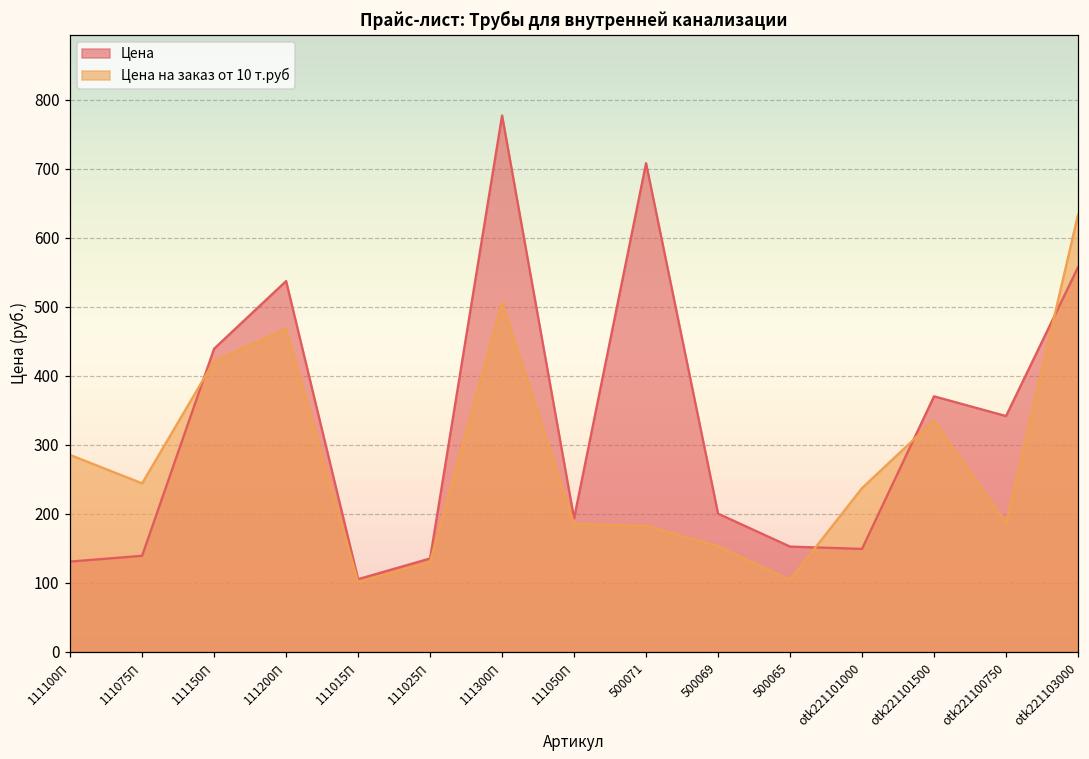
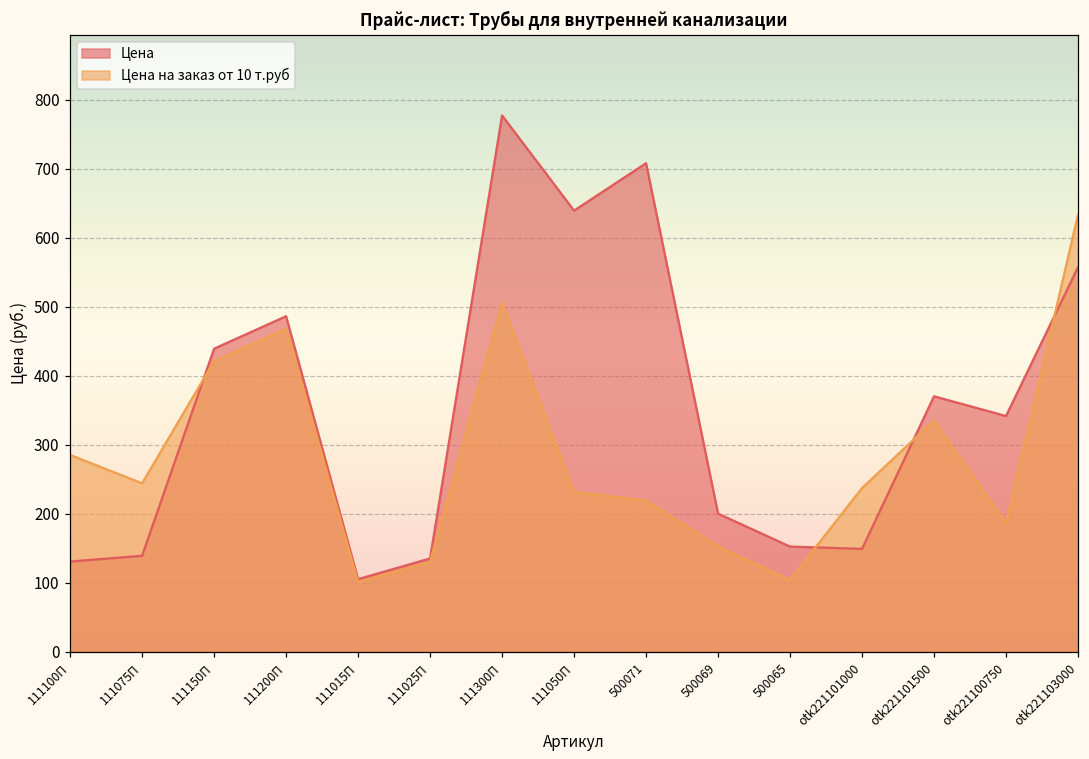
Цена, 111200П: 540 -> 490
Цена, 111050П: 190 -> 640
Цена на заказ от 10 т.руб, 111050П: 190 -> 230
Цена на заказ от 10 т.руб, 500071: 180 -> 220
